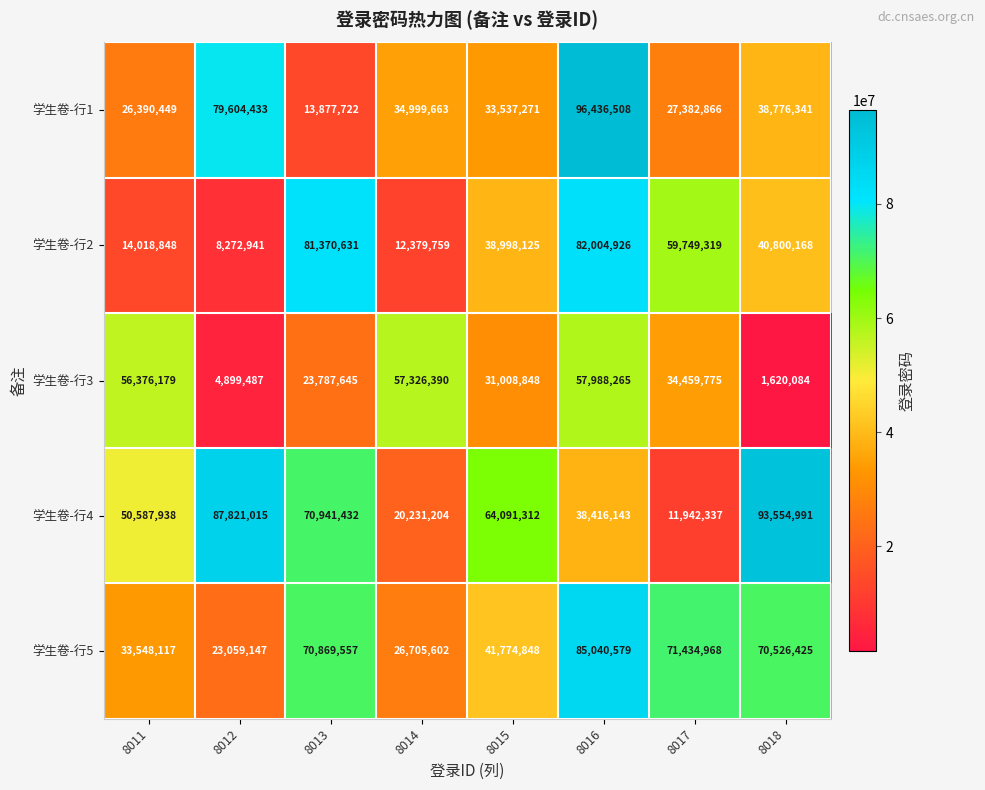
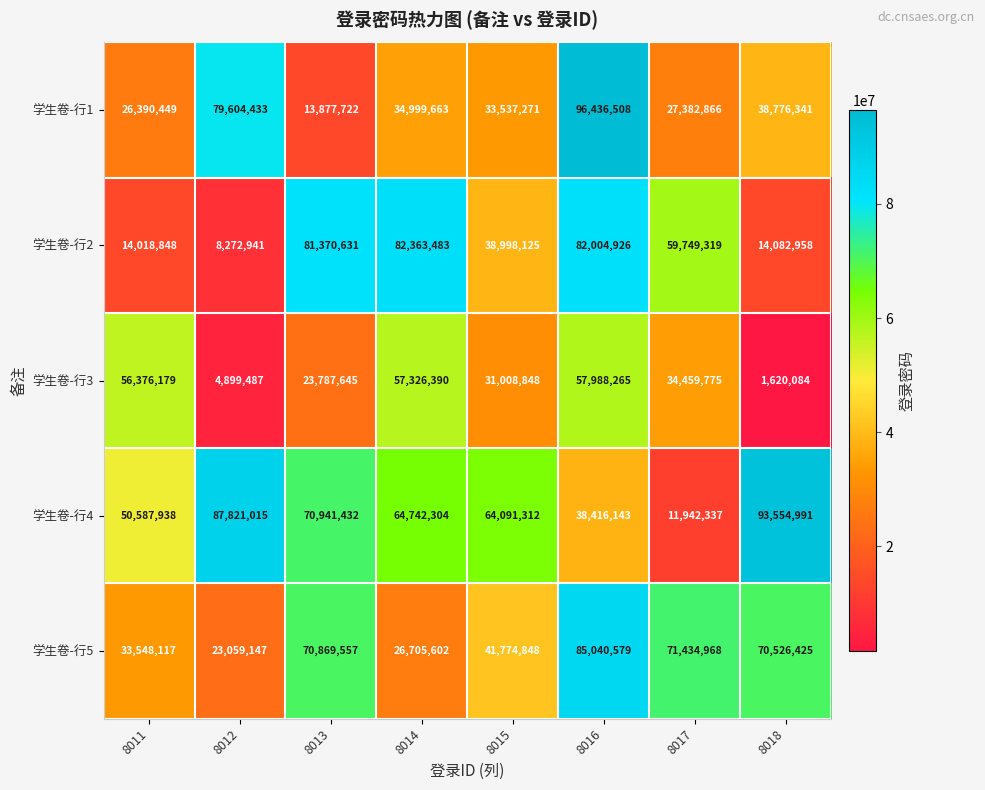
学生卷-行2, 8014: 12,379,759 -> 82,363,483
学生卷-行2, 8018: 40,800,168 -> 14,082,958
学生卷-行4, 8014: 20,231,204 -> 64,742,304
